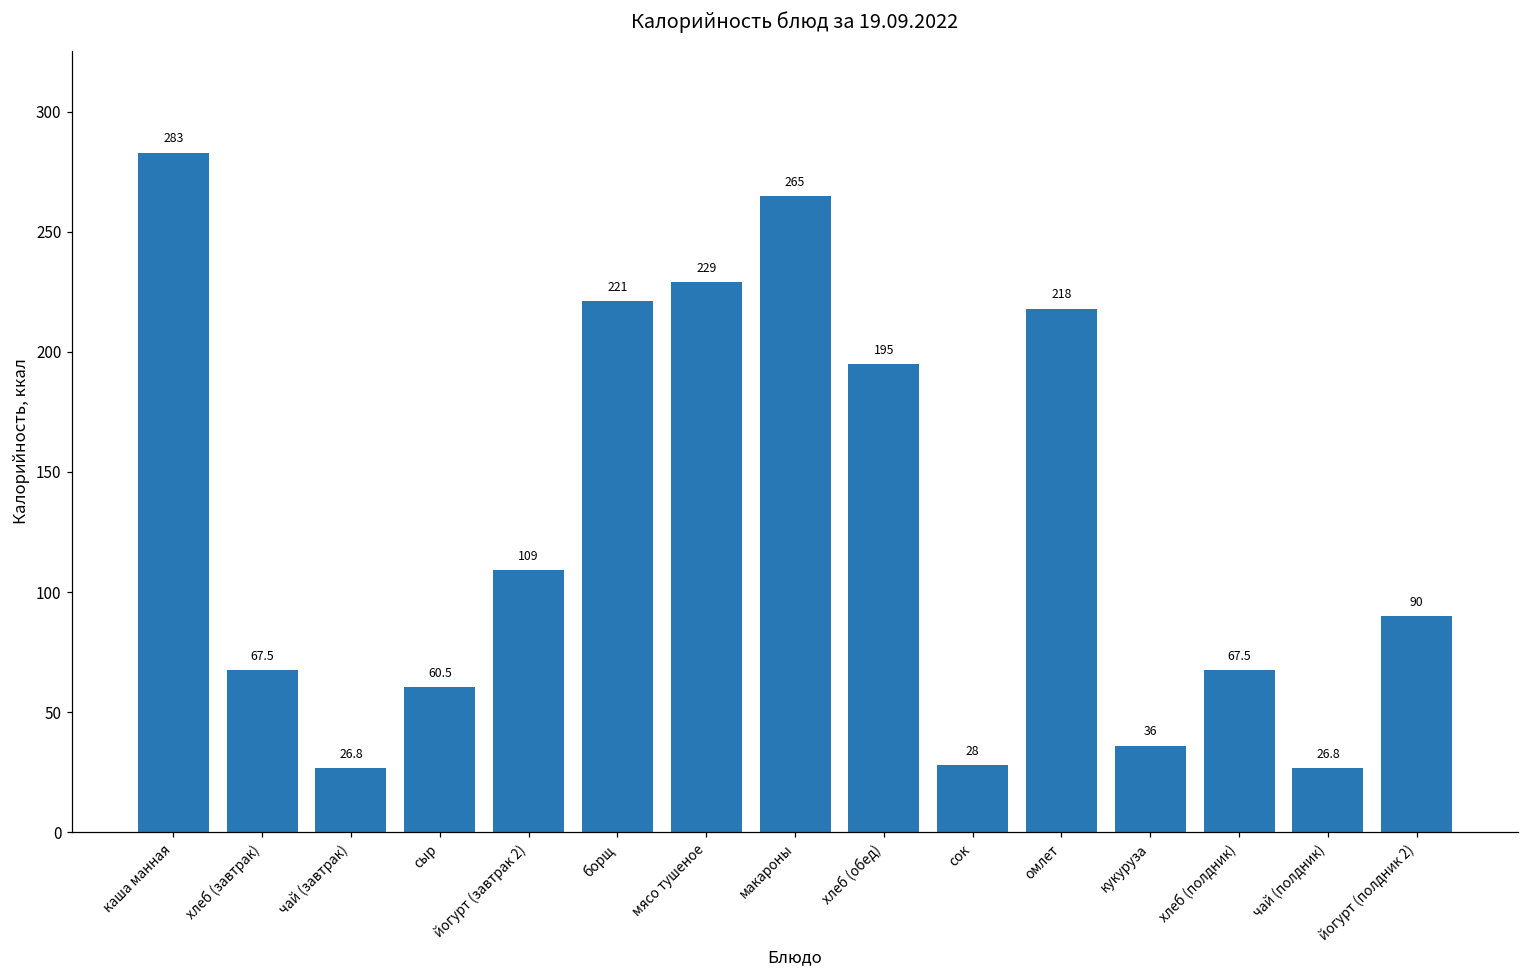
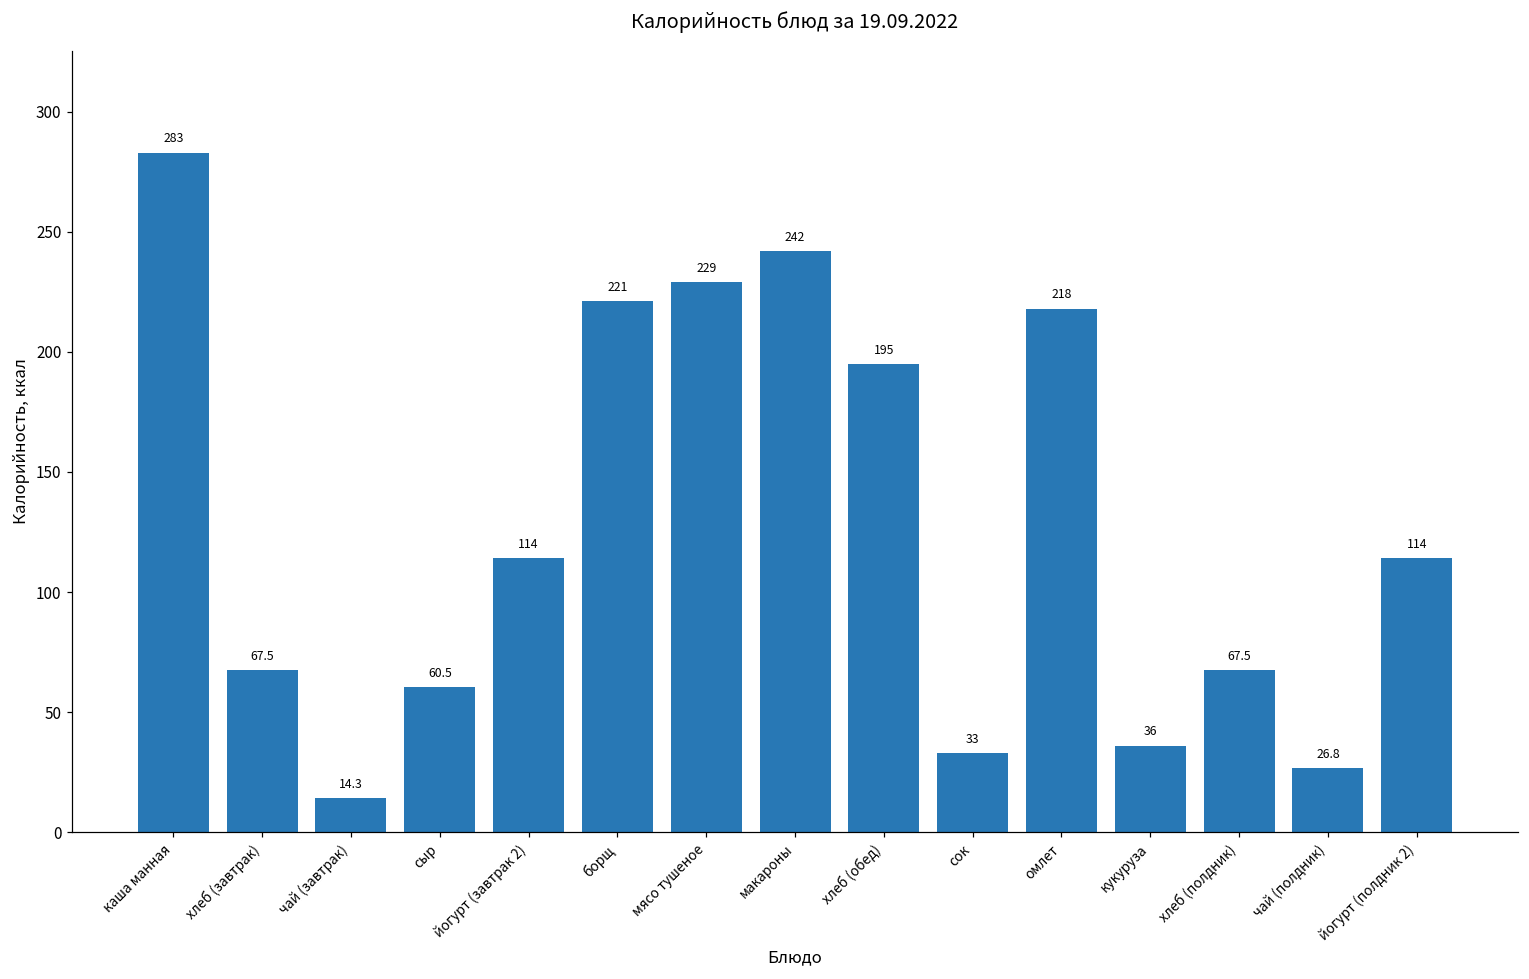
чай (завтрак): 26.8 -> 14.3
йогурт (завтрак 2): 109 -> 114
макароны: 265 -> 242
сок: 28 -> 33
йогурт (полдник 2): 90 -> 114
